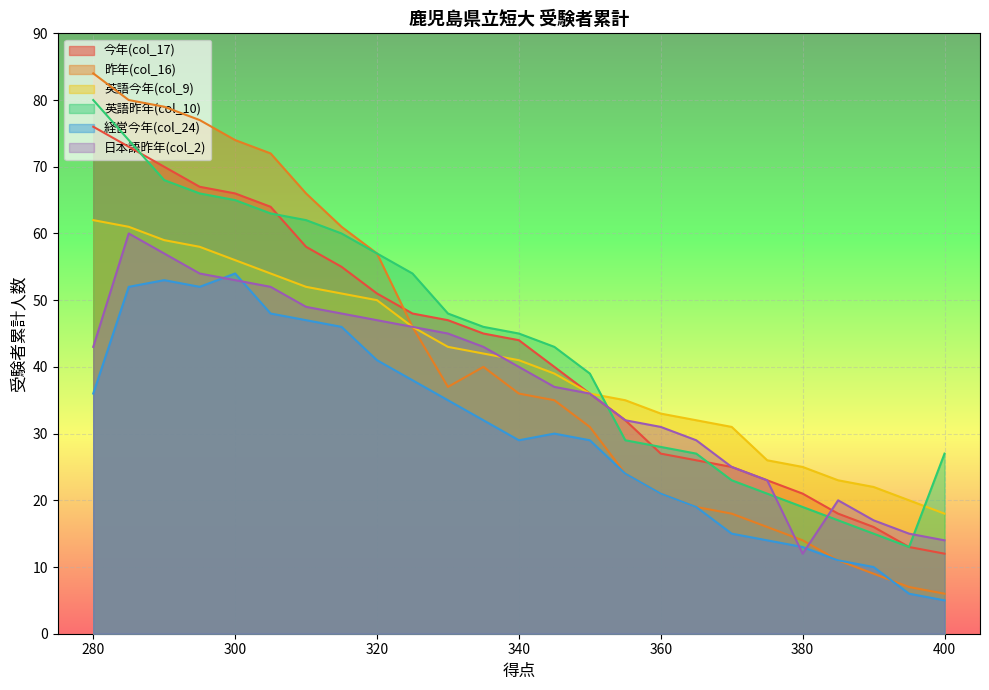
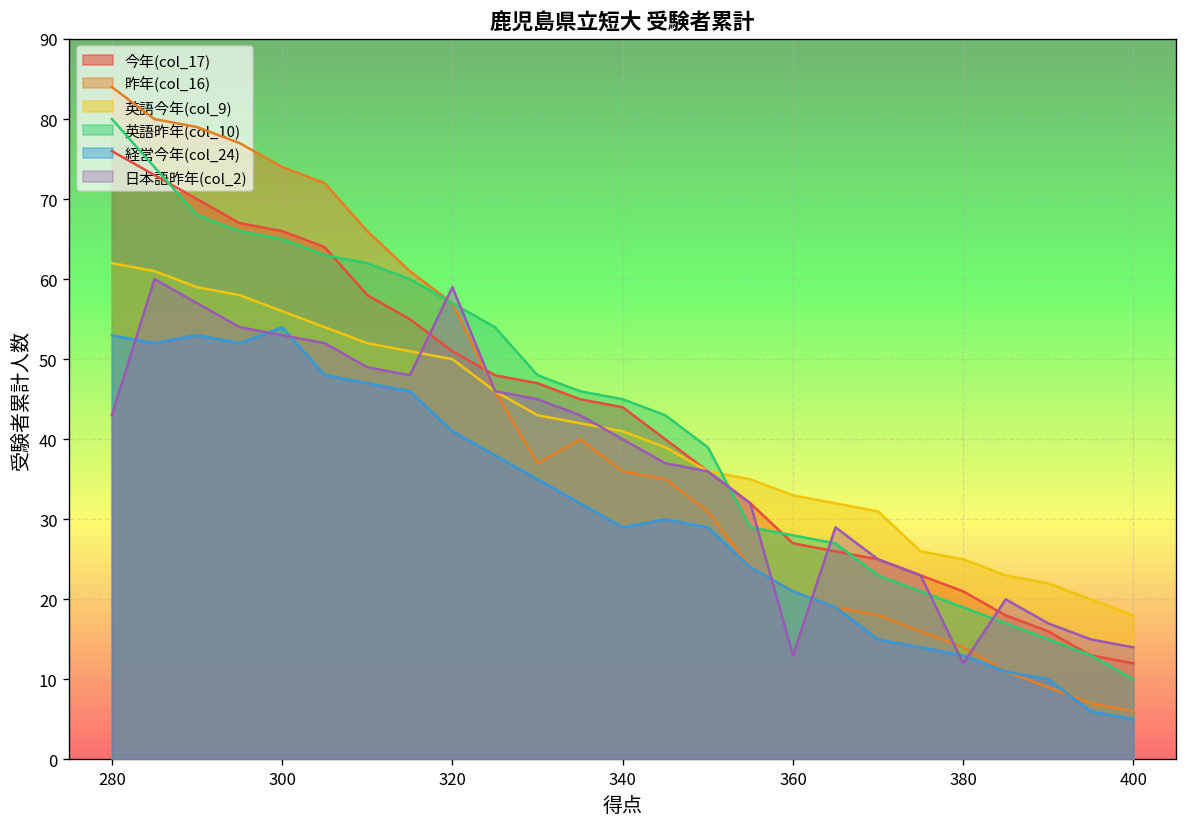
経営今年(col_24), 280: 36 -> 53
日本語昨年(col_2), 320: 47 -> 59
日本語昨年(col_2), 360: 31 -> 13
英語昨年(col_10), 400: 27 -> 10
